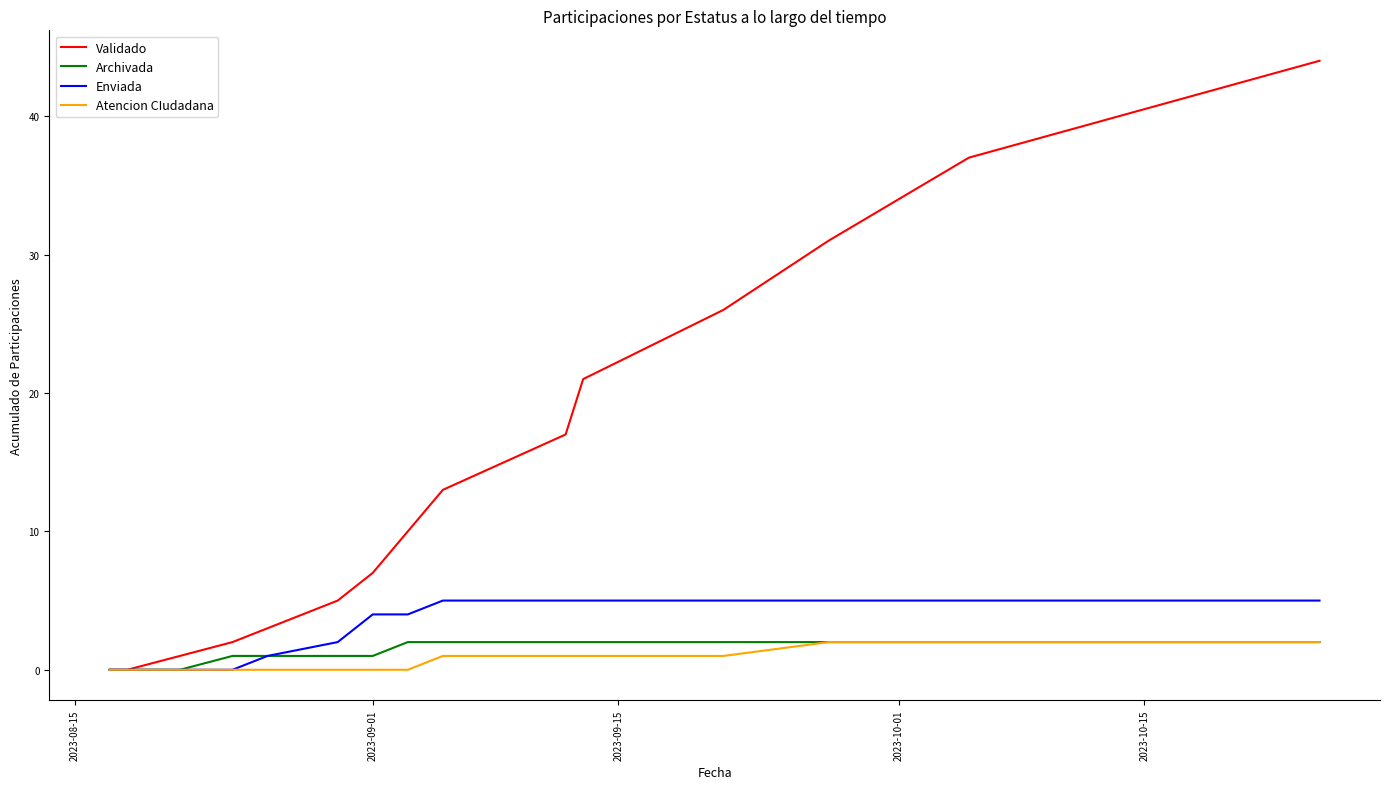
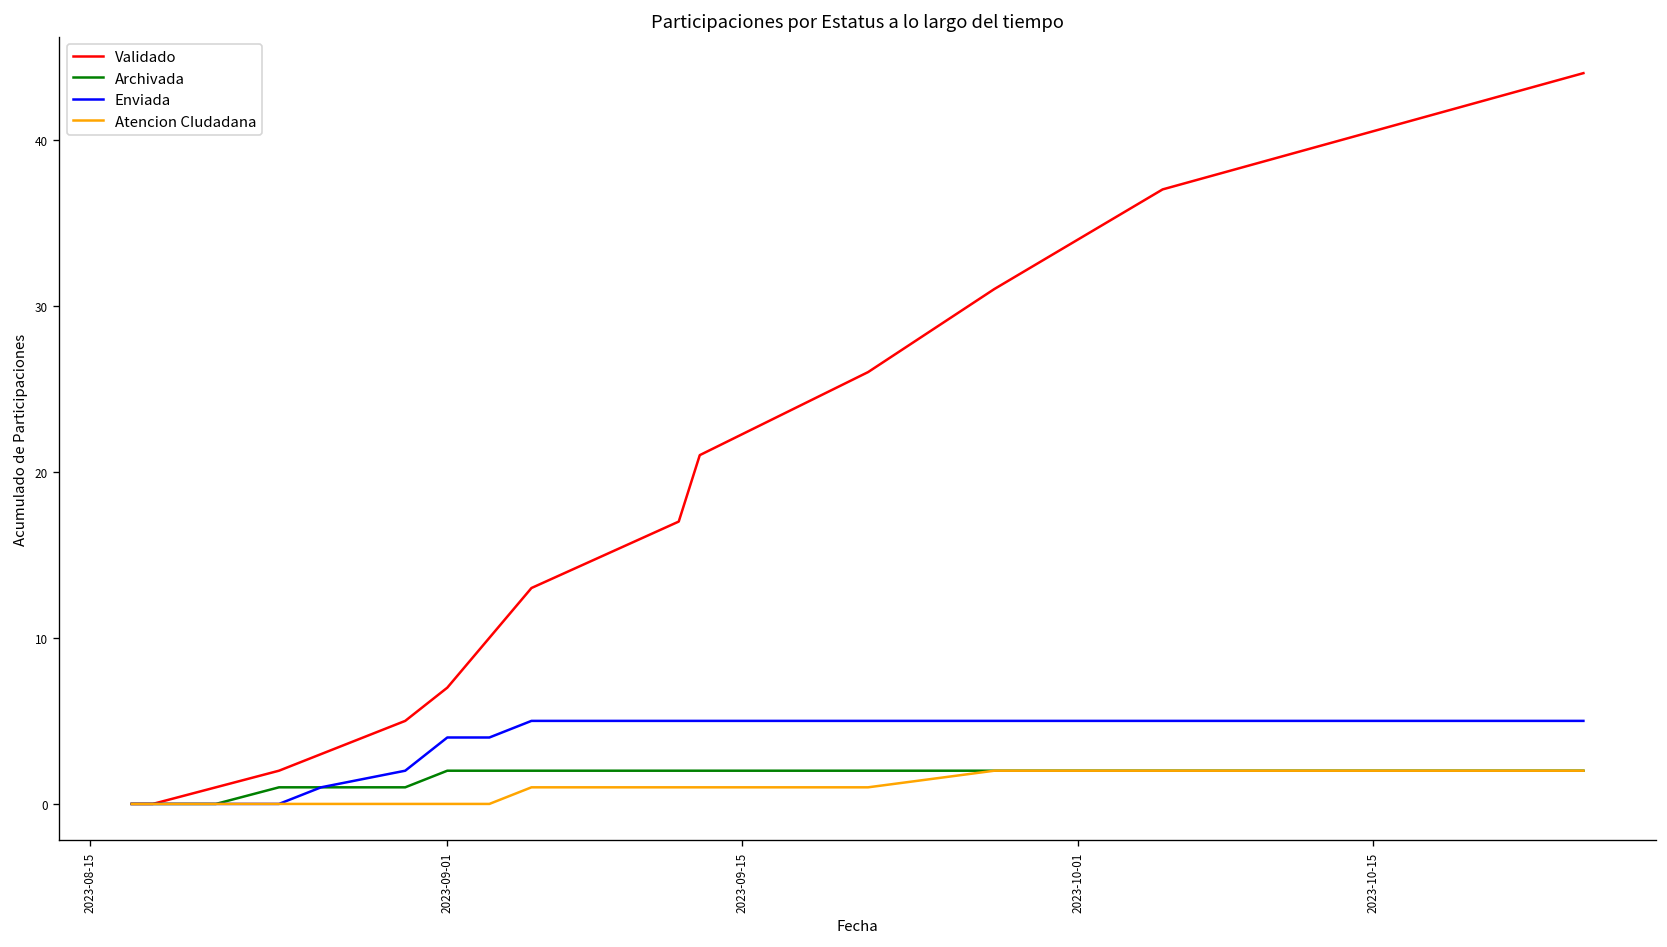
Archivada, 2023-09-01: 1 -> 2
